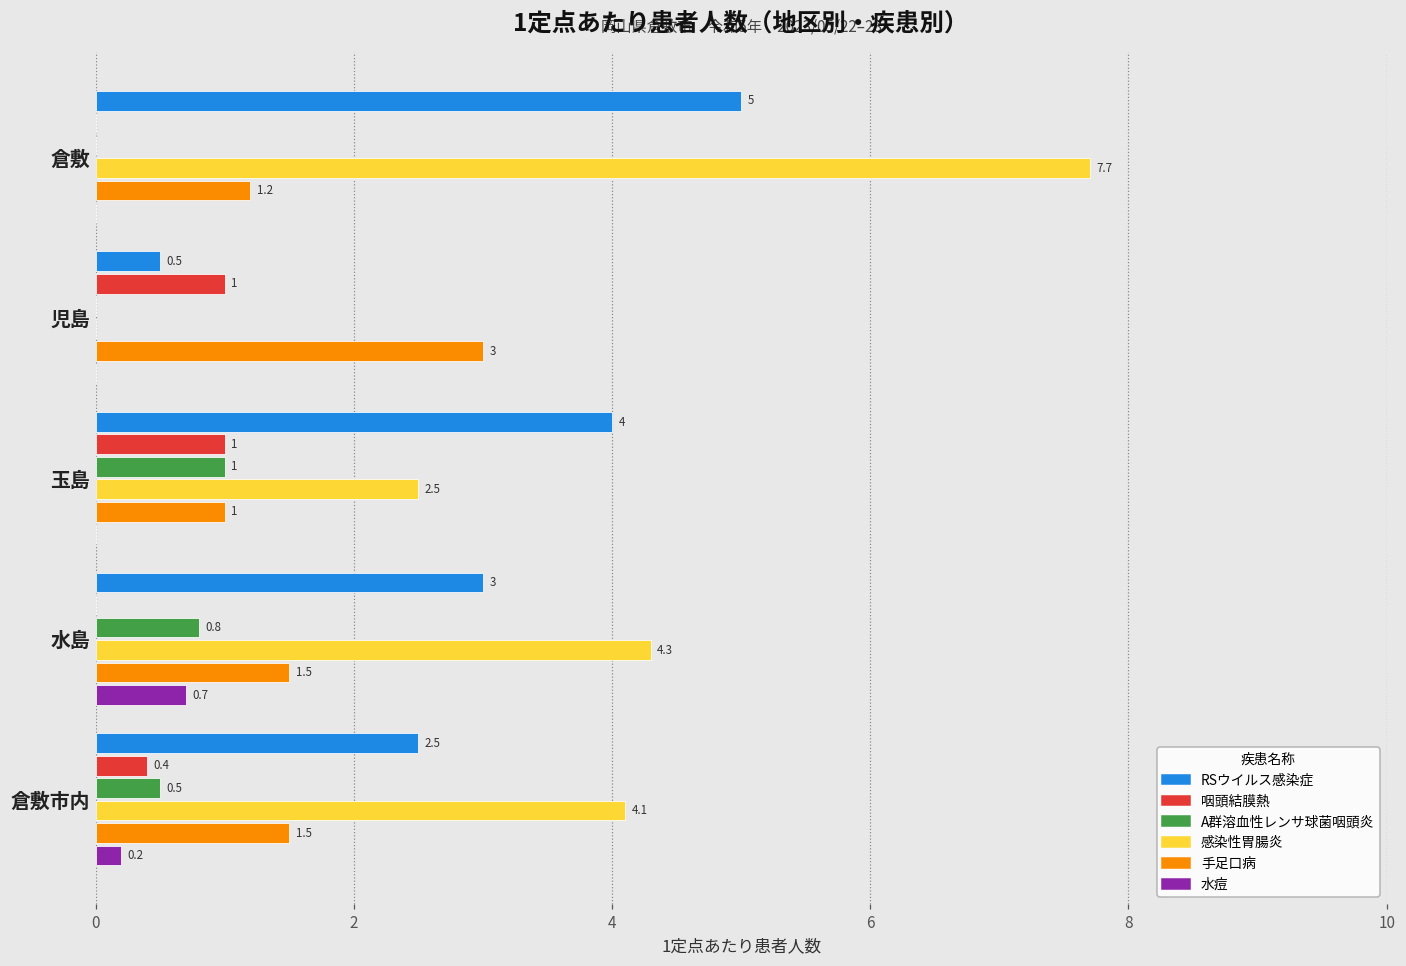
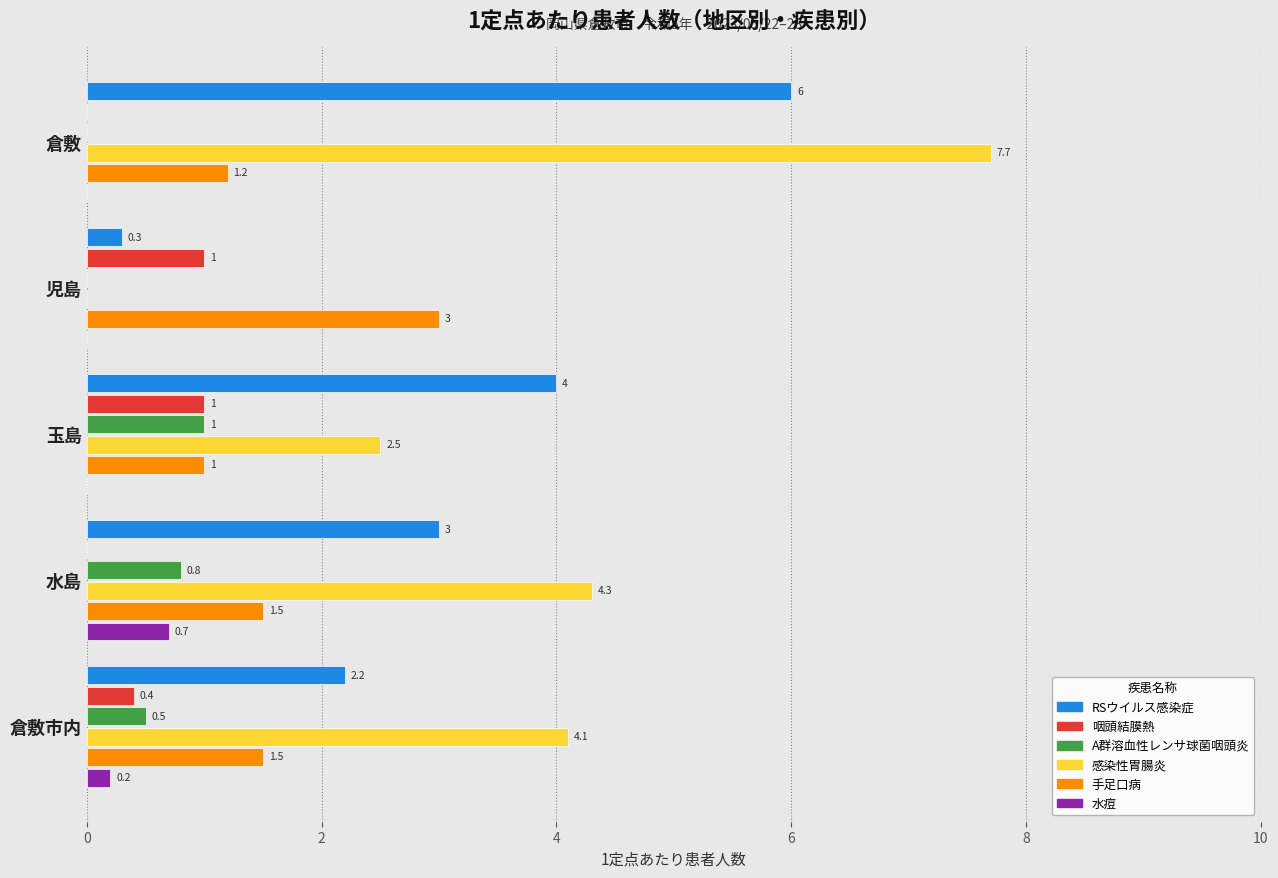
RSウイルス感染症, 倉敷: 5 -> 6
RSウイルス感染症, 児島: 0.5 -> 0.3
RSウイルス感染症, 倉敷市内: 2.5 -> 2.2
